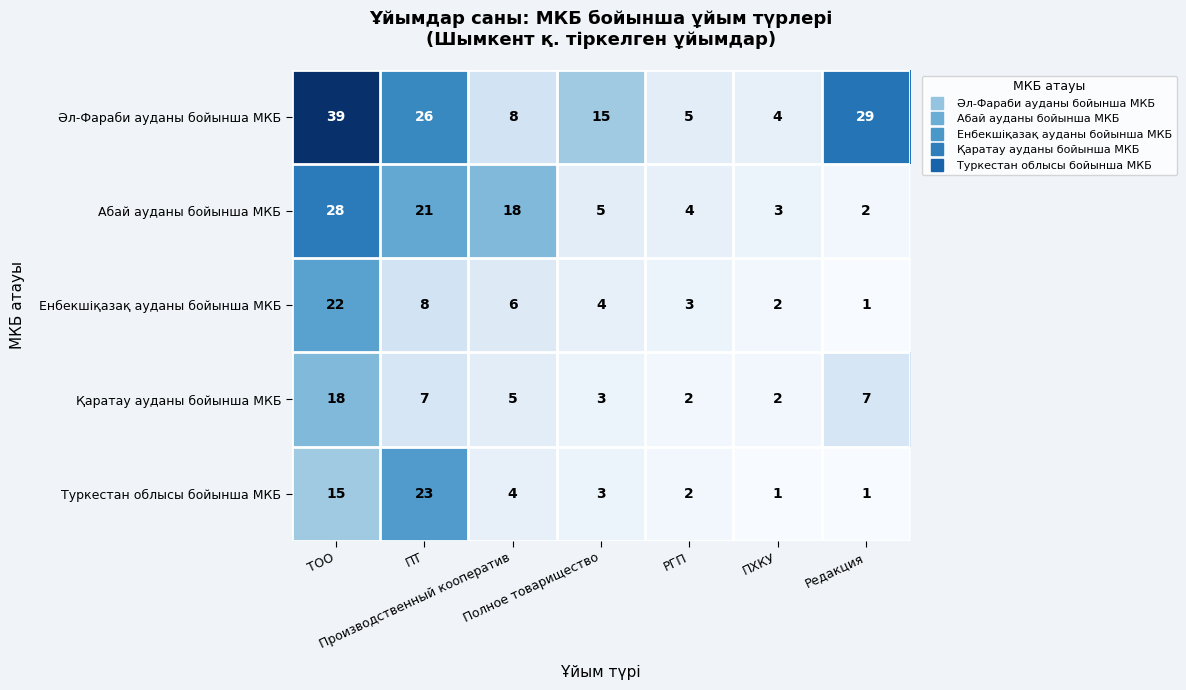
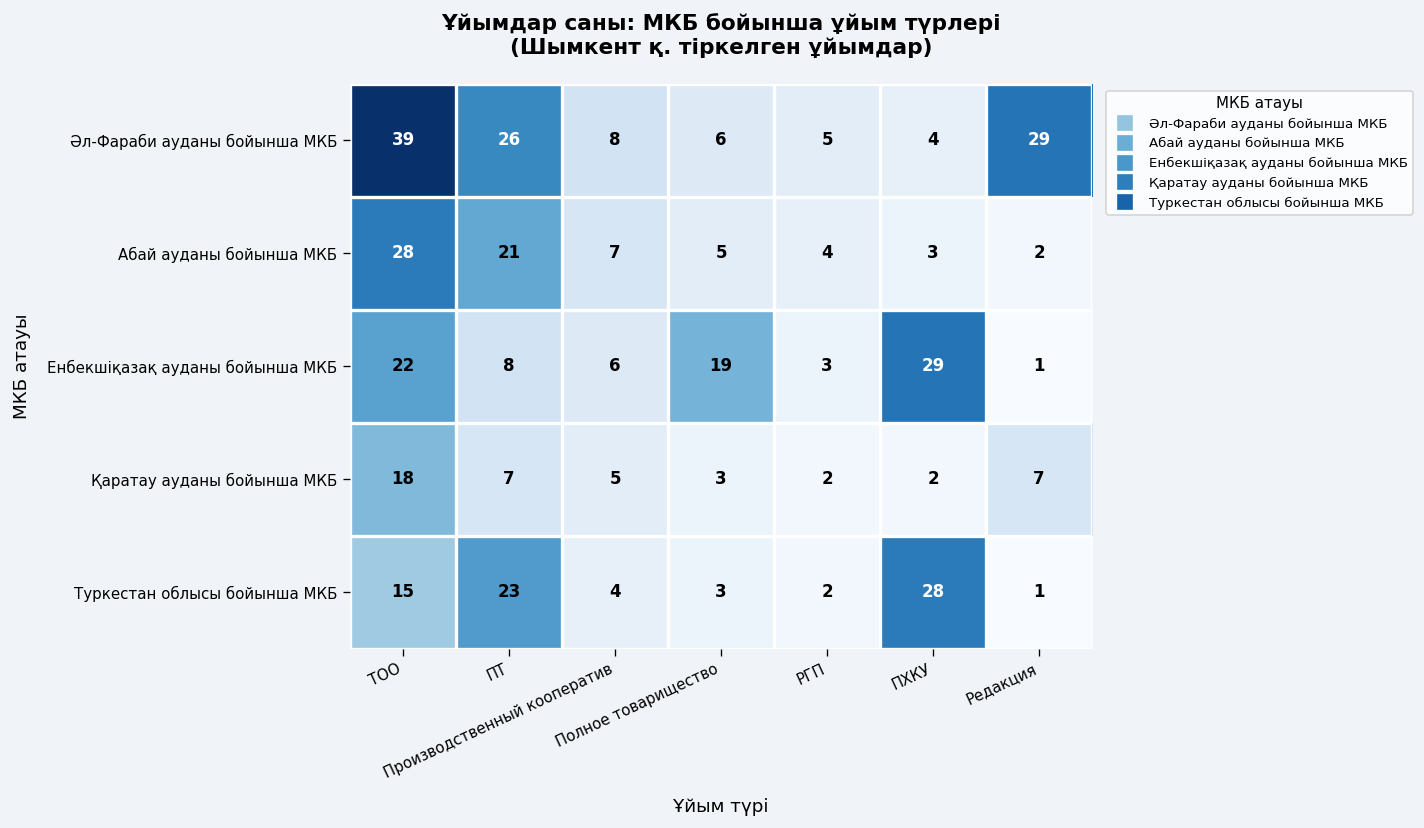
Әл-Фараби ауданы бойынша МКБ, Полное товарищество: 15 -> 6
Абай ауданы бойынша МКБ, Производственный кооператив: 18 -> 7
Енбекшіқазақ ауданы бойынша МКБ, Полное товарищество: 4 -> 19
Енбекшіқазақ ауданы бойынша МКБ, ПХКУ: 2 -> 29
Туркестан облысы бойынша МКБ, ПХКУ: 1 -> 28
